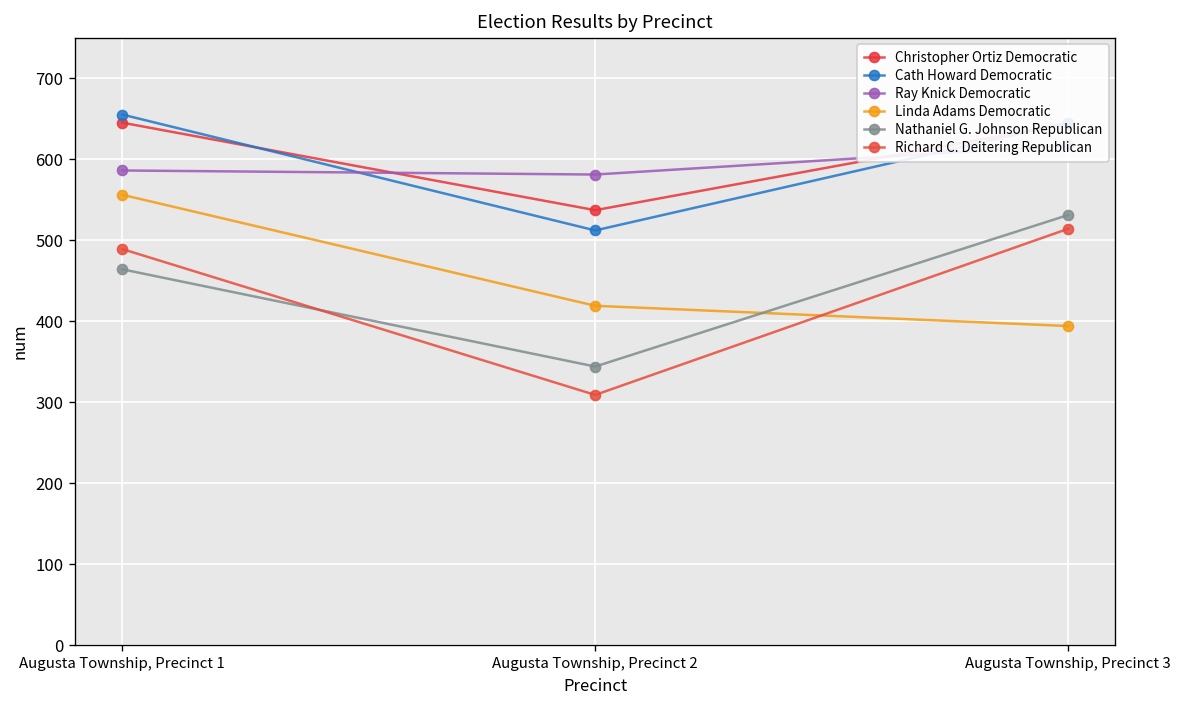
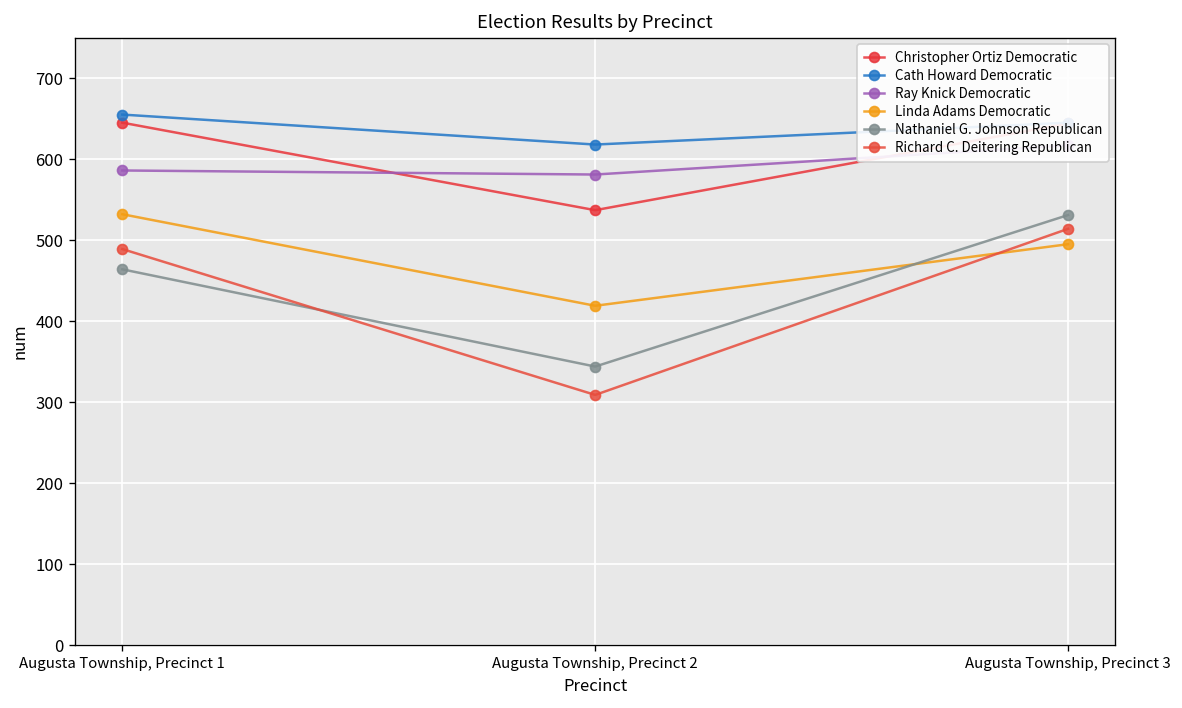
Linda Adams Democratic, Augusta Township, Precinct 1: 560 -> 530
Cath Howard Democratic, Augusta Township, Precinct 2: 510 -> 620
Linda Adams Democratic, Augusta Township, Precinct 3: 390 -> 500
